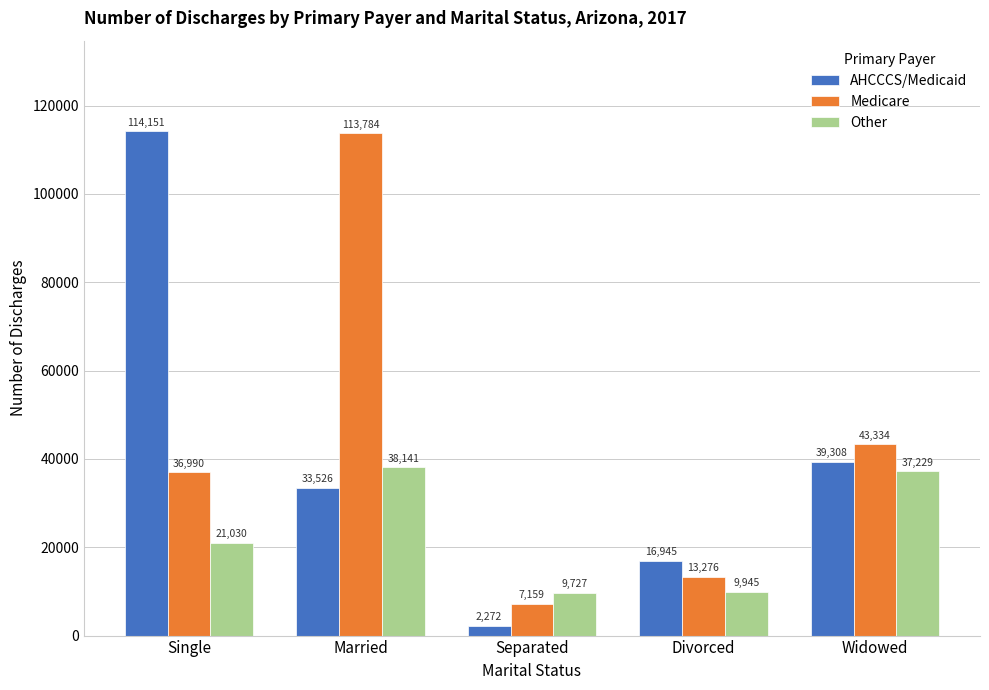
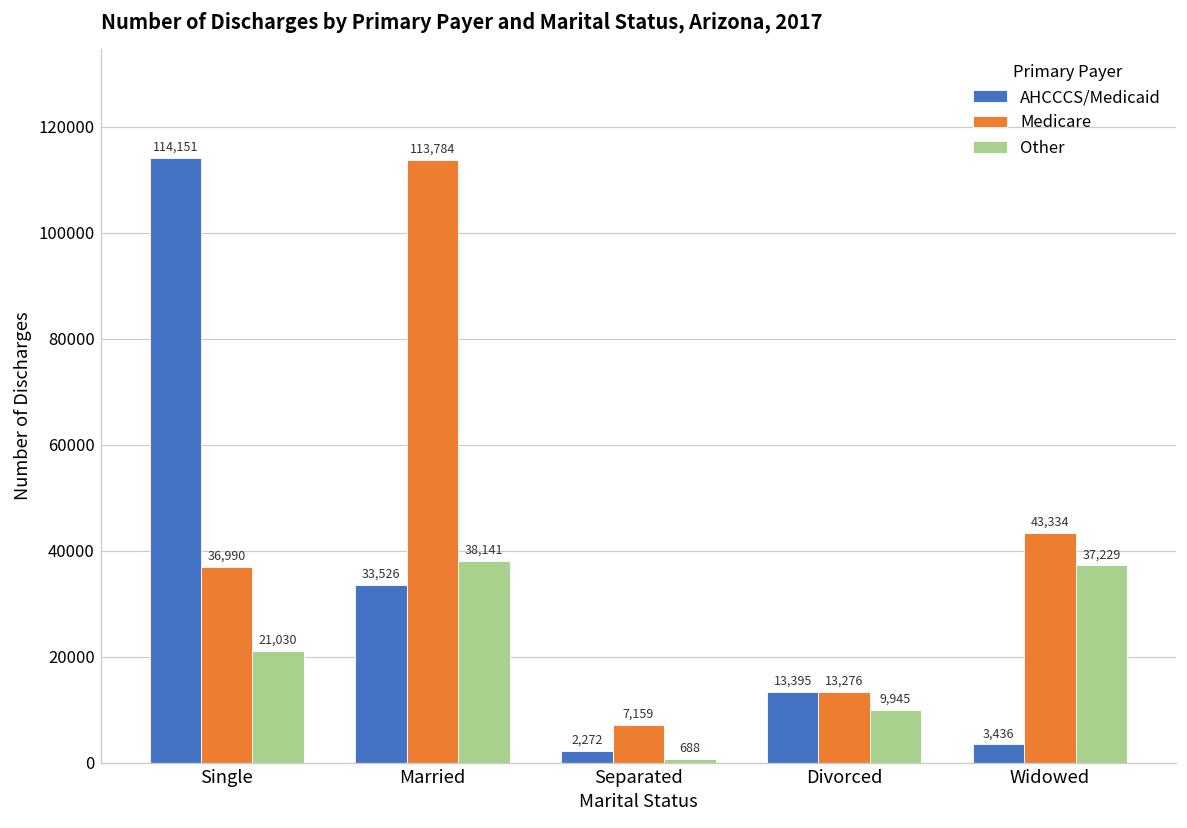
Other, Separated: 9,727 -> 688
AHCCCS/Medicaid, Divorced: 16,945 -> 13,395
AHCCCS/Medicaid, Widowed: 39,308 -> 3,436
